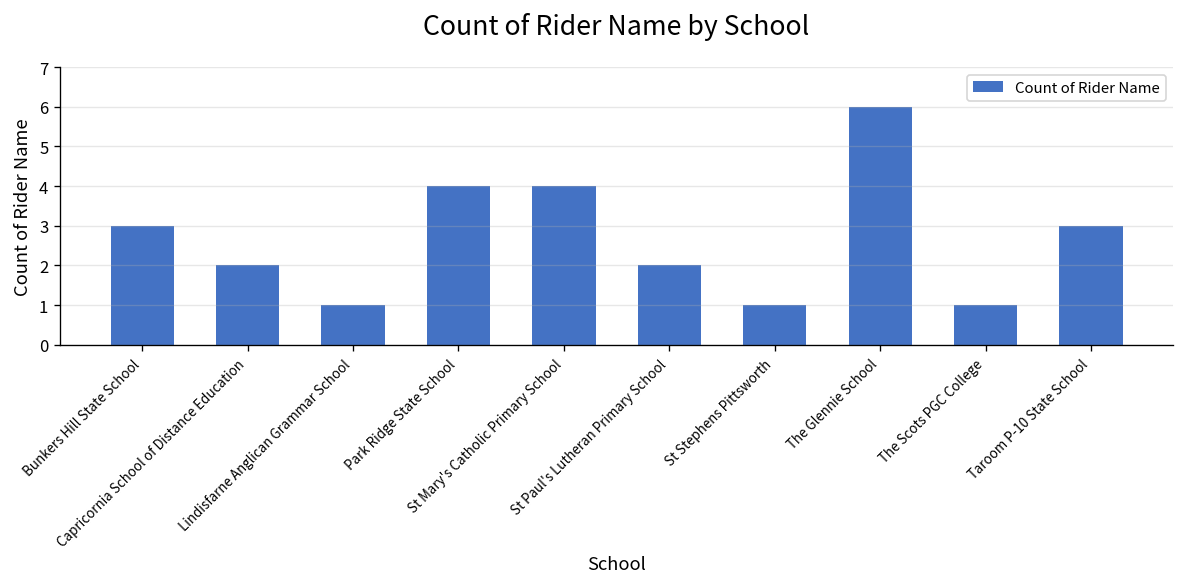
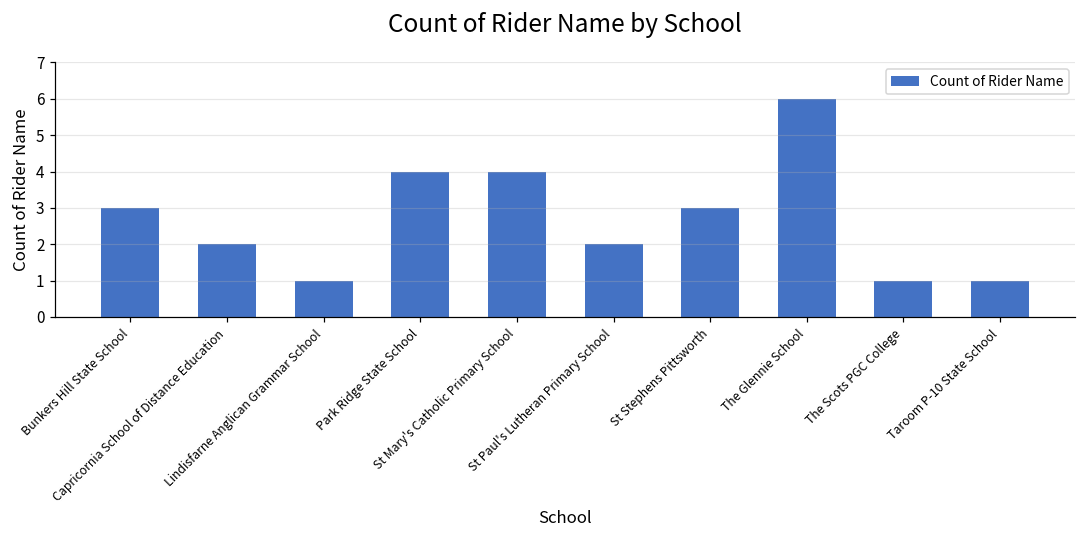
St Stephens Pittsworth: 1 -> 3
Taroom P-10 State School: 3 -> 1
